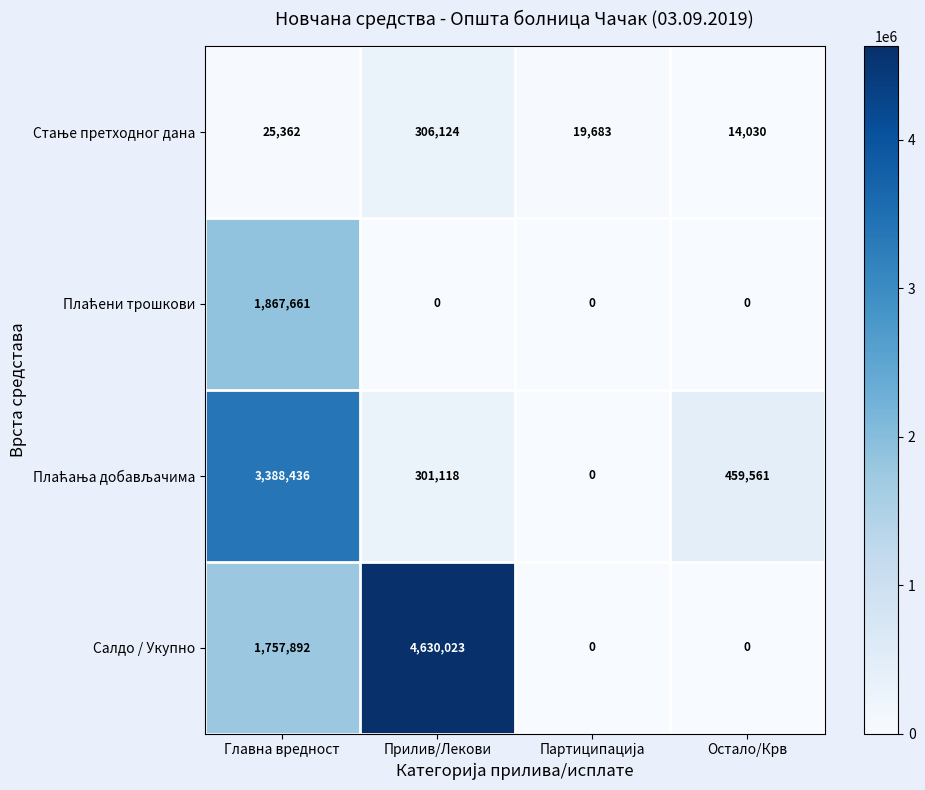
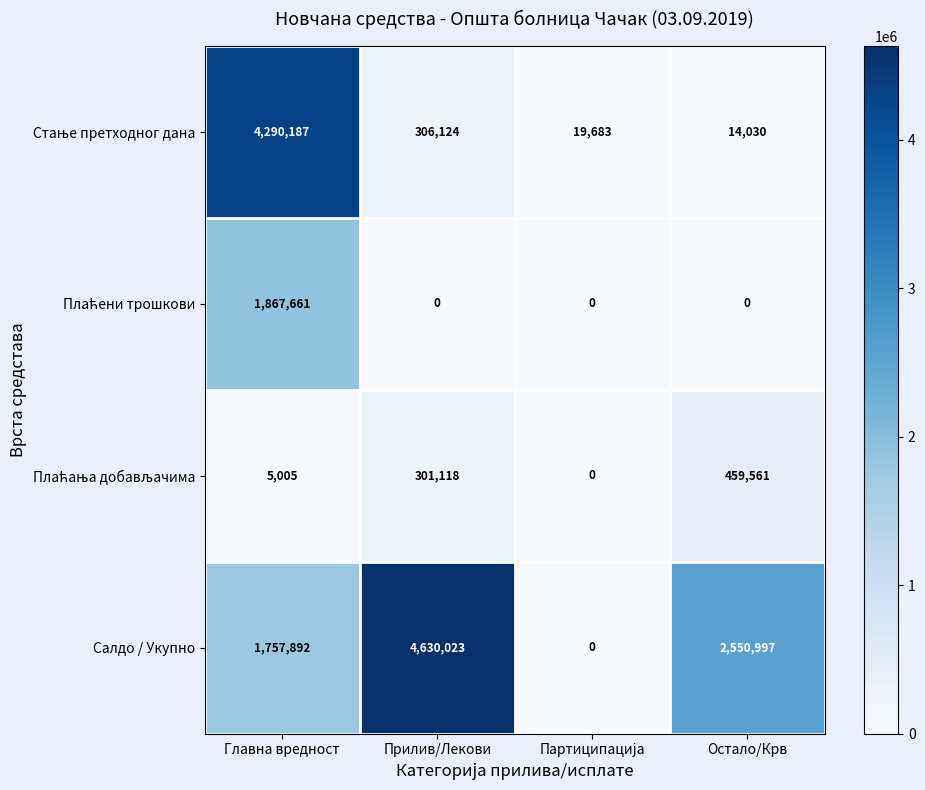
Стање претходног дана, Главна вредност: 25,362 -> 4,290,187
Плаћања добављачима, Главна вредност: 3,388,436 -> 5,005
Салдо / Укупно, Остало/Крв: 0 -> 2,550,997
